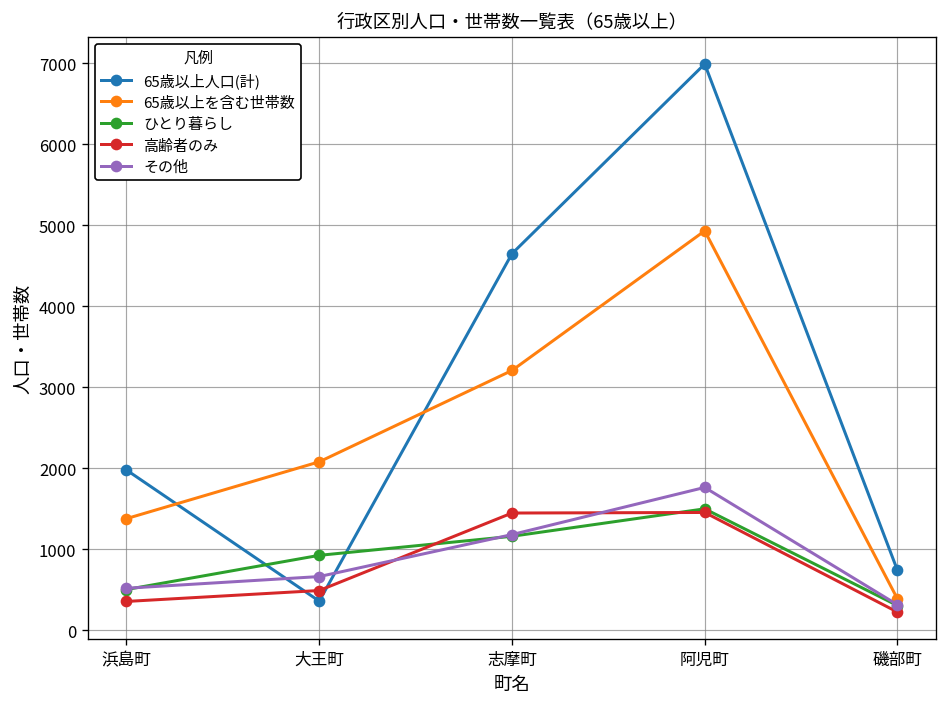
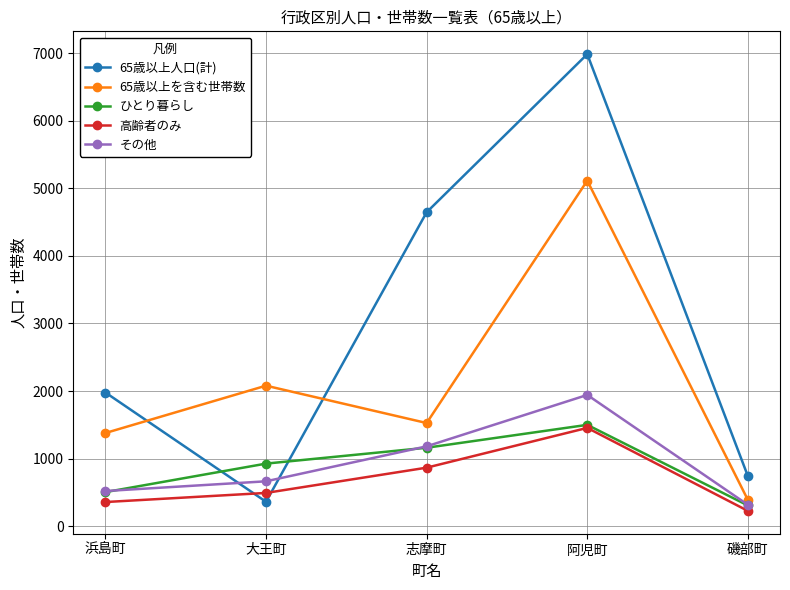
65歳以上を含む世帯数, 志摩町: 3200 -> 1500
高齢者のみ, 志摩町: 1400 -> 900
65歳以上を含む世帯数, 阿児町: 4900 -> 5100
その他, 阿児町: 1800 -> 1900
